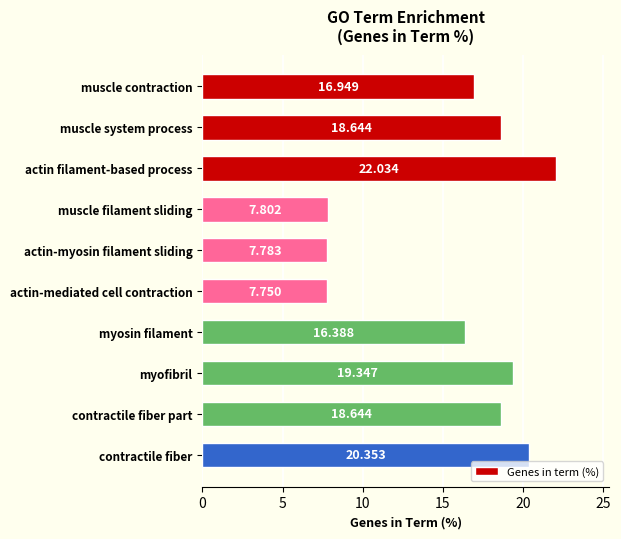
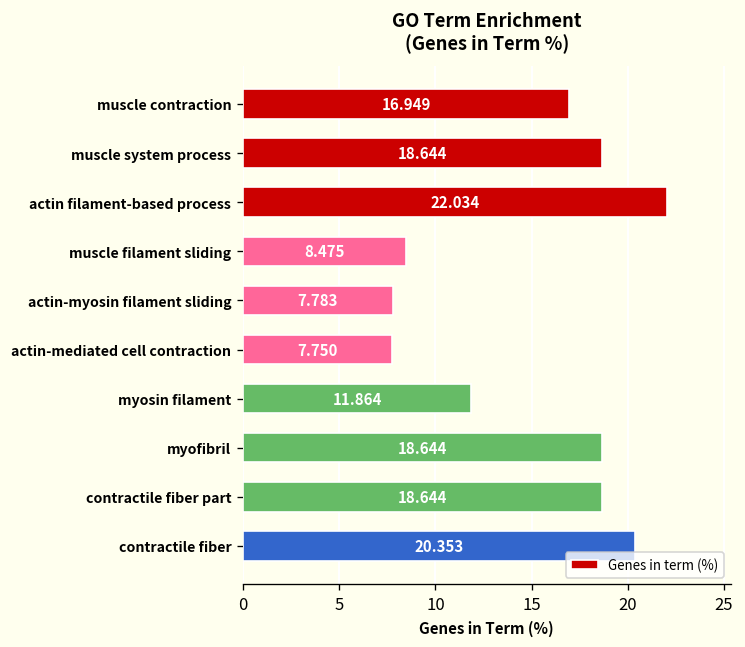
muscle filament sliding: 7.802 -> 8.475
myosin filament: 16.388 -> 11.864
myofibril: 19.347 -> 18.644
